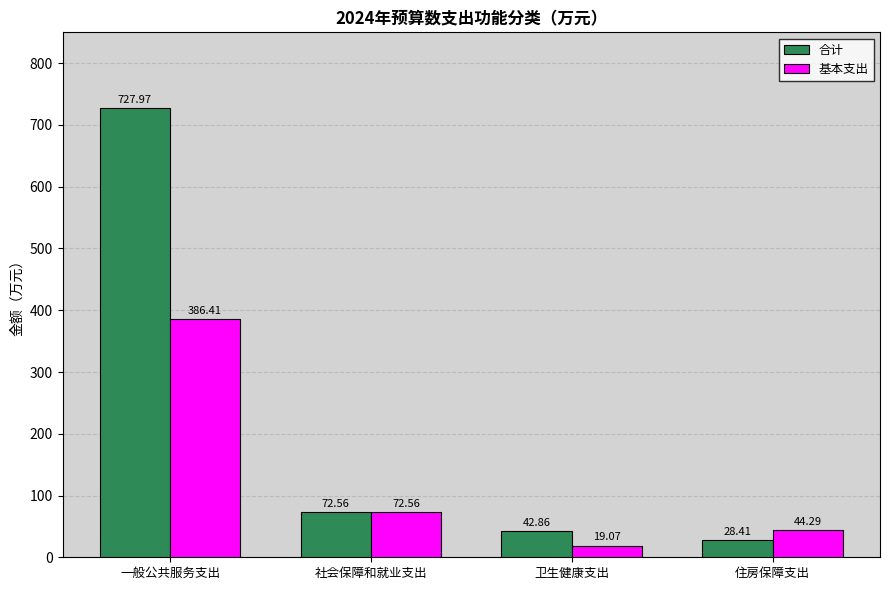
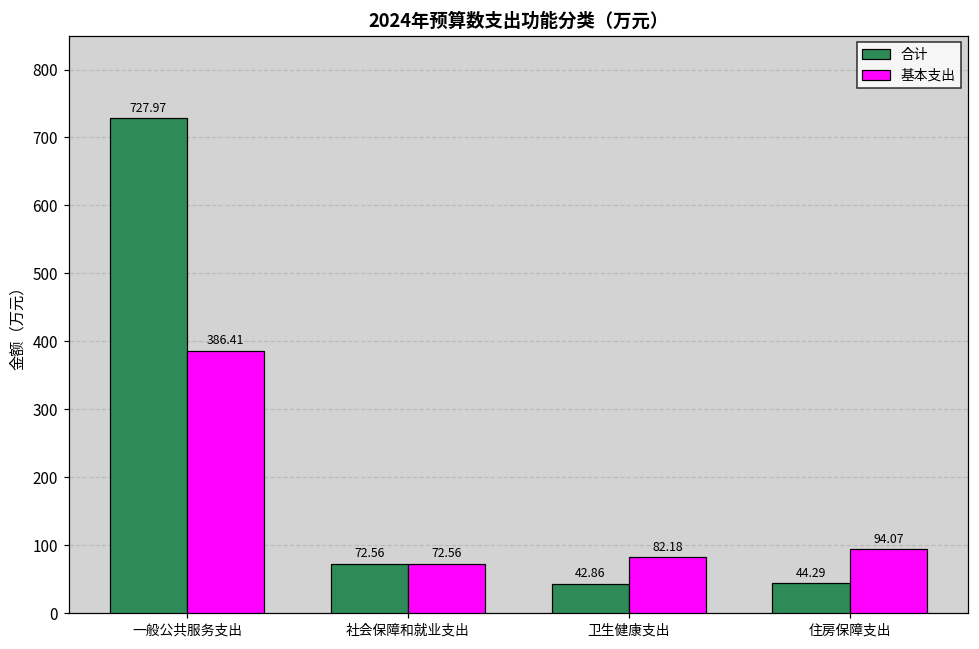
基本支出, 卫生健康支出: 19.07 -> 82.18
合计, 住房保障支出: 28.41 -> 44.29
基本支出, 住房保障支出: 44.29 -> 94.07
